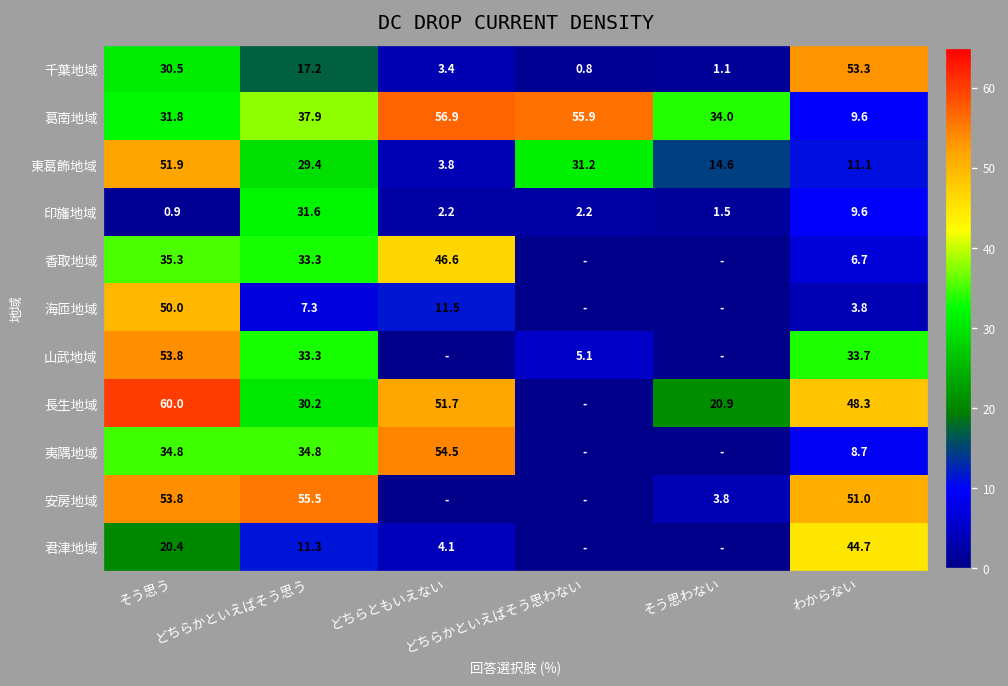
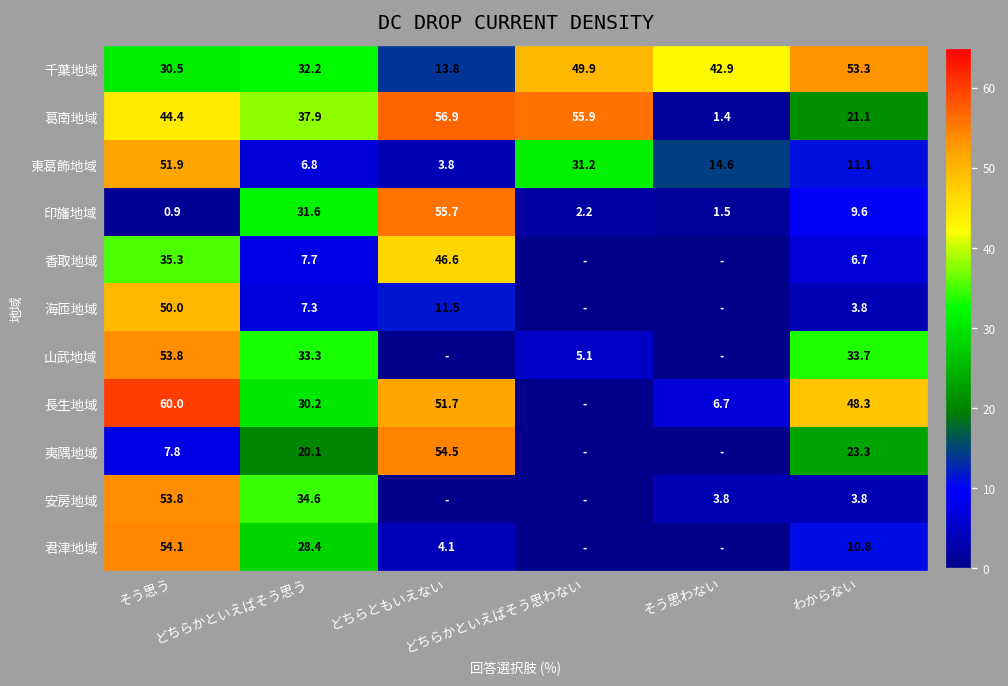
千葉地域, どちらかといえばそう思う: 17.2 -> 32.2
千葉地域, どちらともいえない: 3.4 -> 13.8
千葉地域, どちらかといえばそう思わない: 0.8 -> 49.9
千葉地域, そう思わない: 1.1 -> 42.9
葛南地域, そう思う: 31.8 -> 44.4
葛南地域, そう思わない: 34.0 -> 1.4
葛南地域, わからない: 9.6 -> 21.1
東葛飾地域, どちらかといえばそう思う: 29.4 -> 6.8
印旛地域, どちらともいえない: 2.2 -> 55.7
香取地域, どちらかといえばそう思う: 33.3 -> 7.7
長生地域, そう思わない: 20.9 -> 6.7
夷隅地域, そう思う: 34.8 -> 7.8
夷隅地域, どちらかといえばそう思う: 34.8 -> 20.1
夷隅地域, わからない: 8.7 -> 23.3
安房地域, どちらかといえばそう思う: 55.5 -> 34.6
安房地域, わからない: 51.0 -> 3.8
君津地域, そう思う: 20.4 -> 54.1
君津地域, どちらかといえばそう思う: 11.3 -> 28.4
君津地域, わからない: 44.7 -> 10.8
